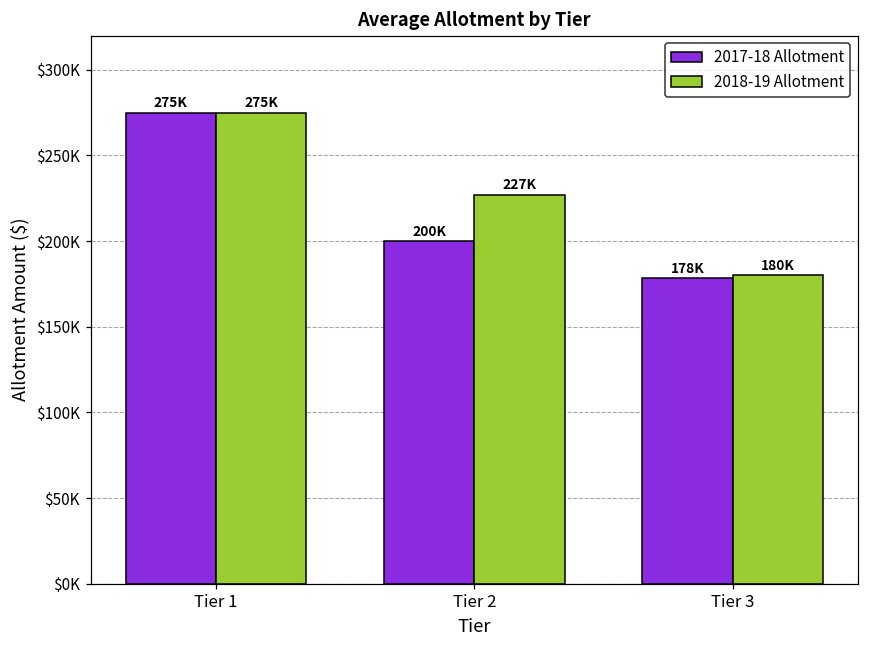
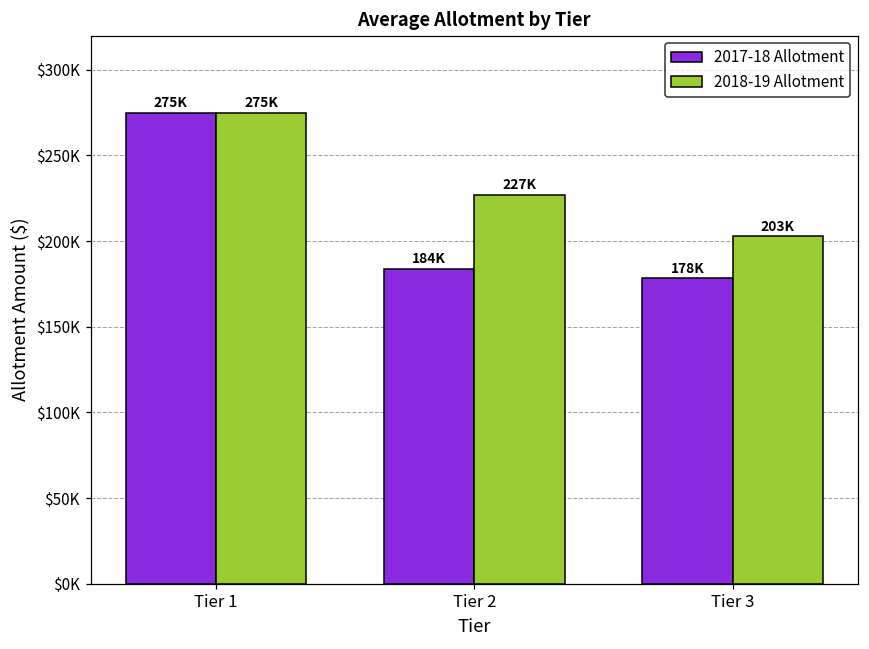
2017-18 Allotment, Tier 2: 200K -> 184K
2018-19 Allotment, Tier 3: 180K -> 203K
